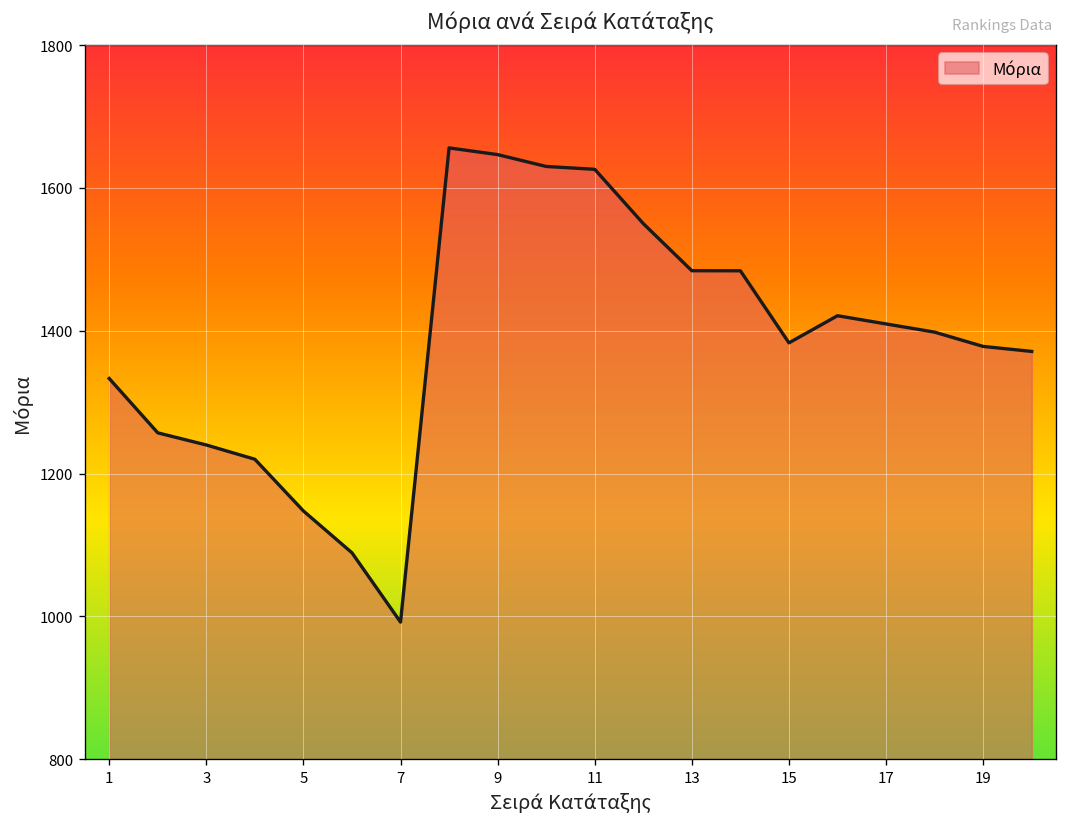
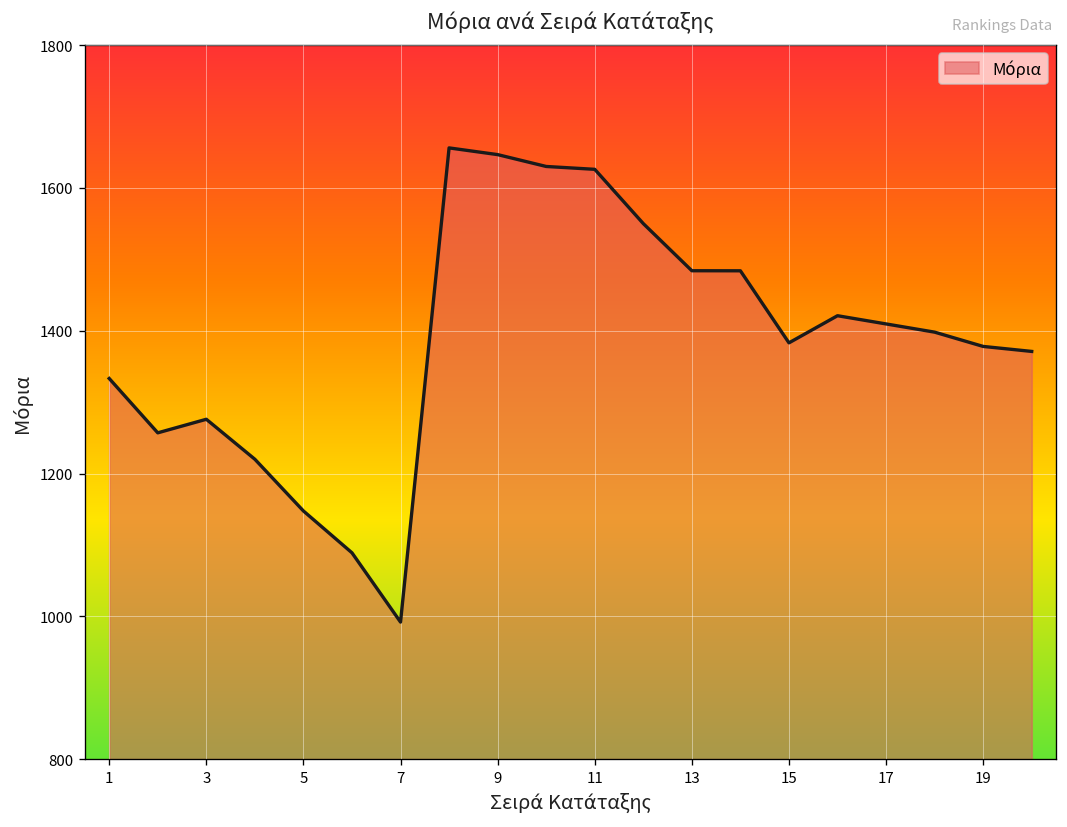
3: 1240 -> 1280
